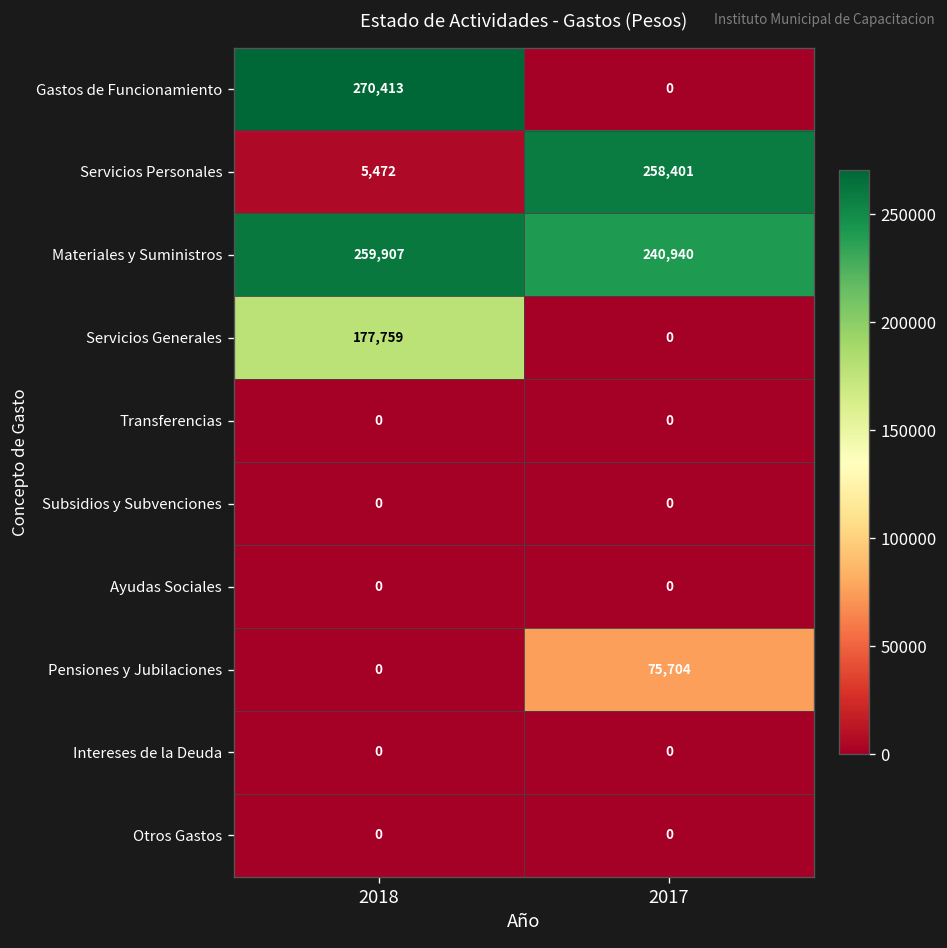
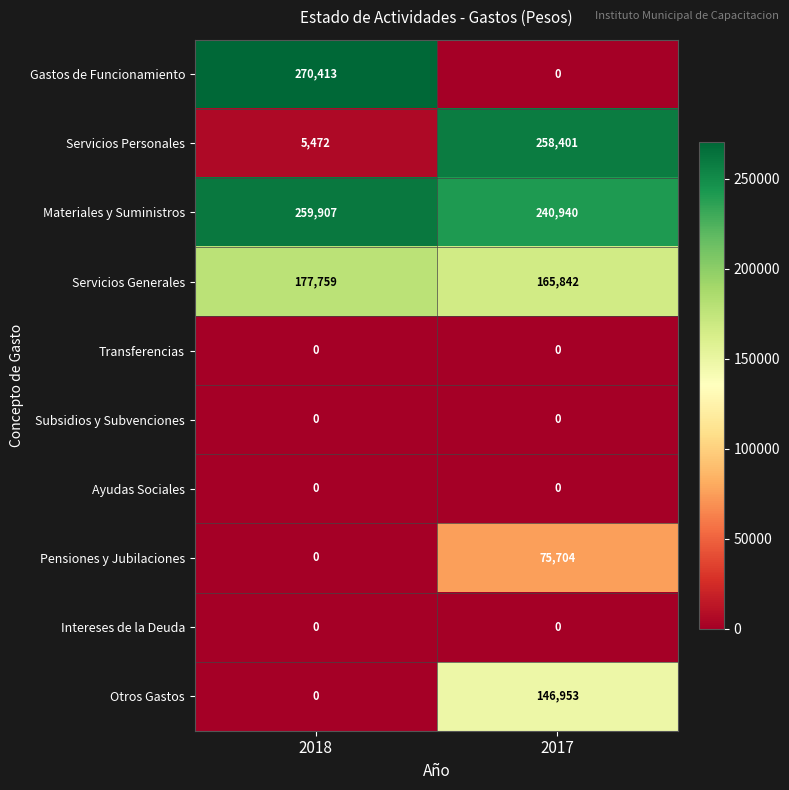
Servicios Generales, 2017: 0 -> 165,842
Otros Gastos, 2017: 0 -> 146,953
